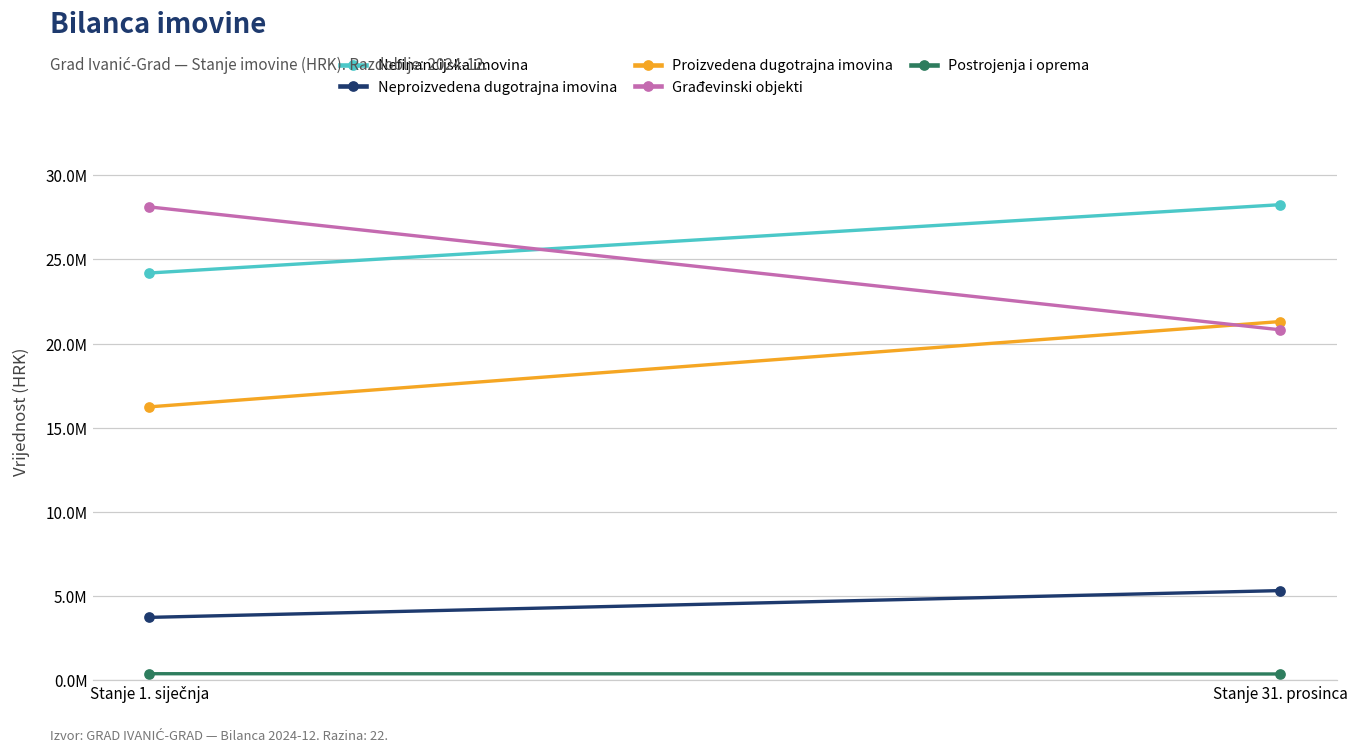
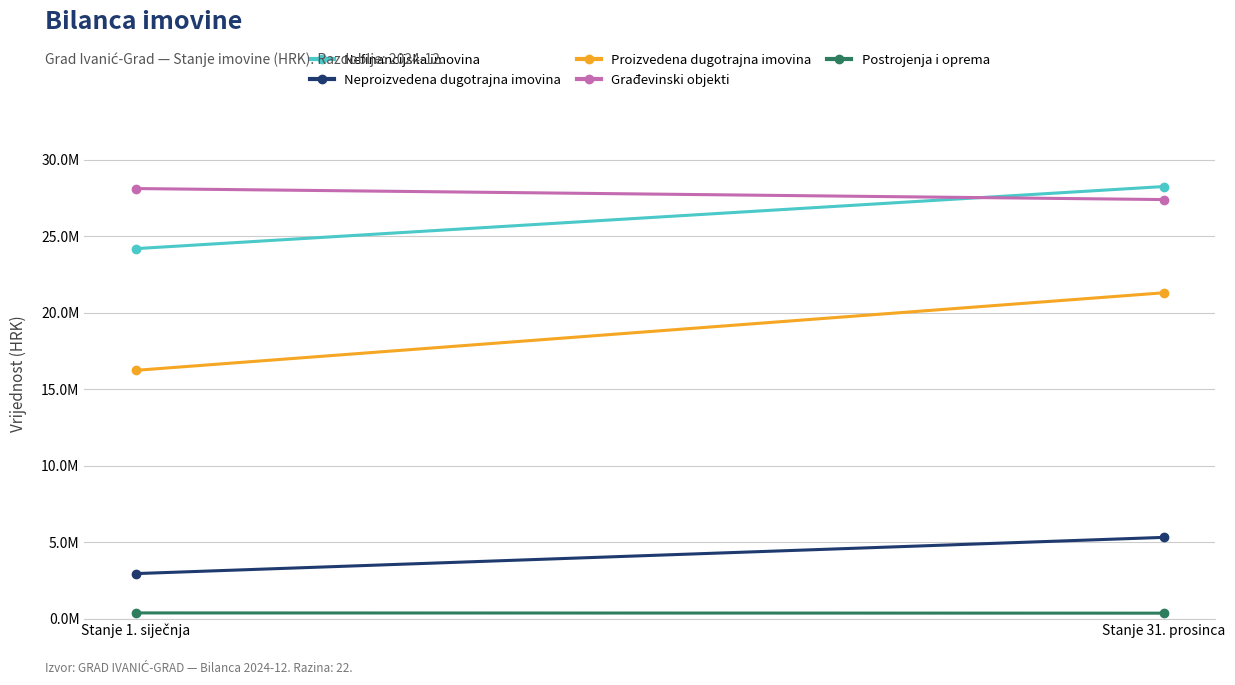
Neproizvedena dugotrajna imovina, Stanje 1. siječnja: 3700000 -> 3000000
Građevinski objekti, Stanje 31. prosinca: 20800000 -> 27400000
